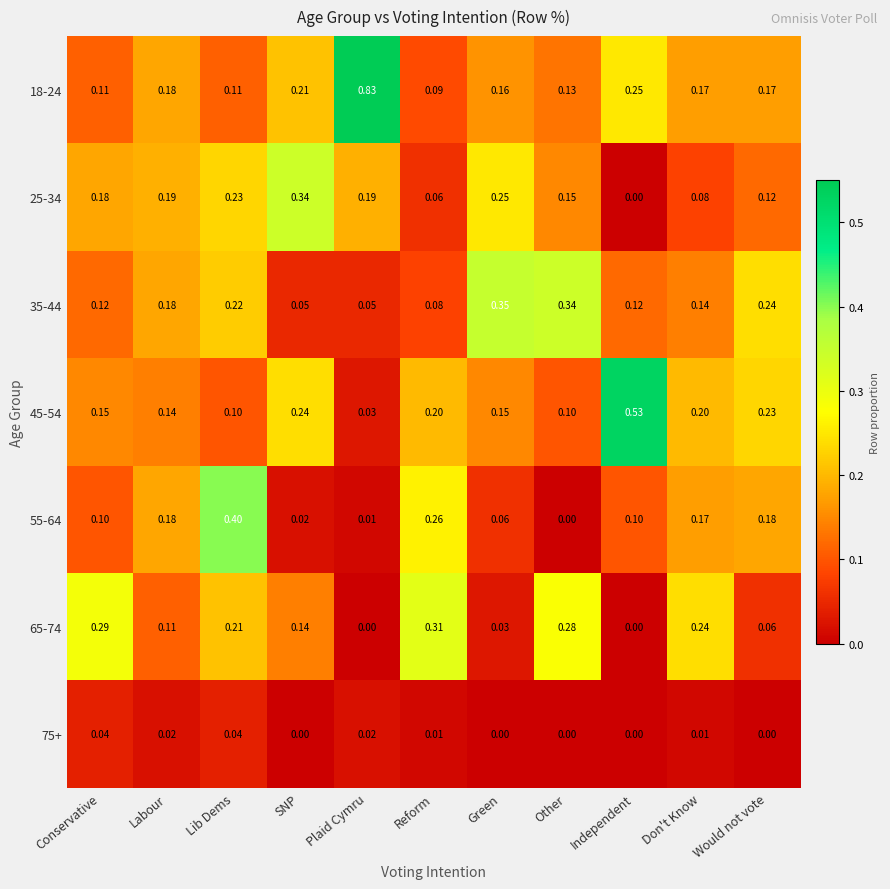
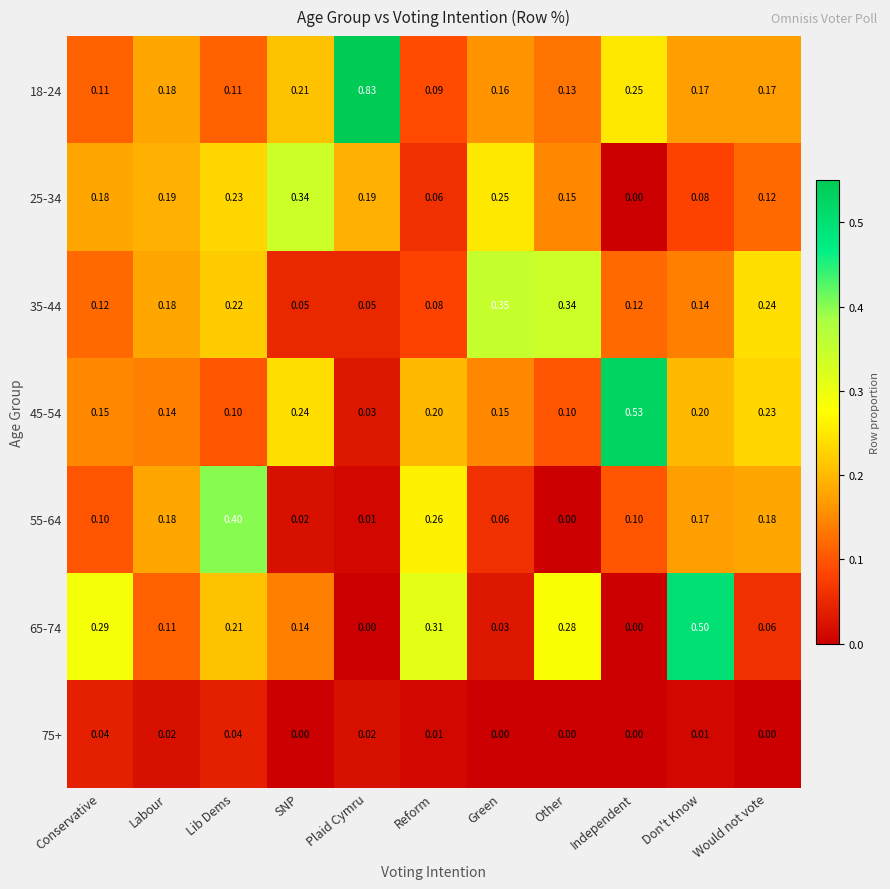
65-74, Don't Know: 0.24 -> 0.50
